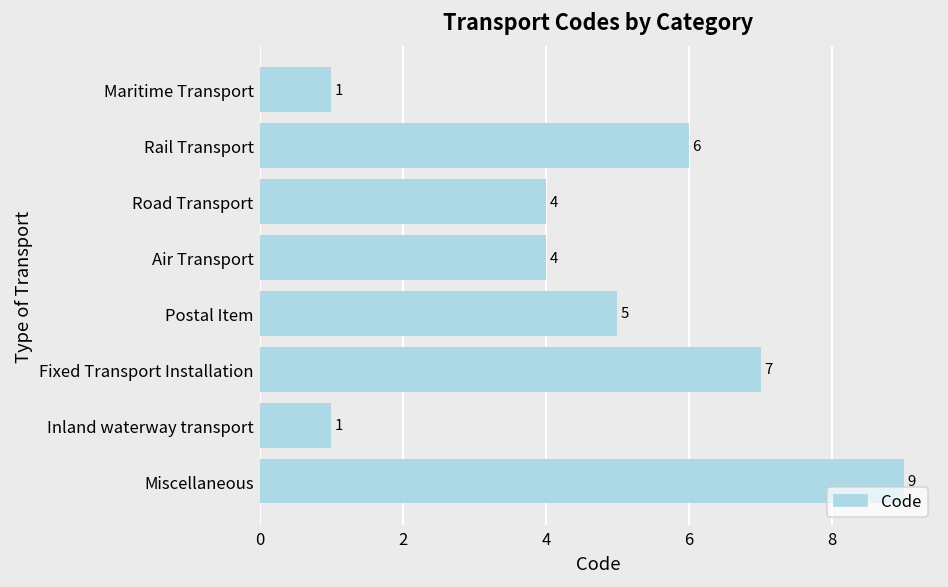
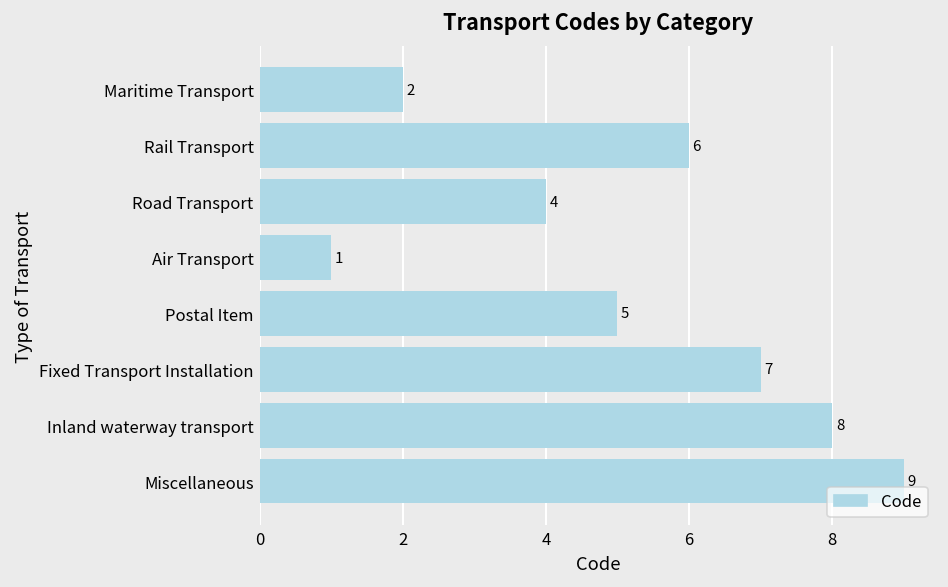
Maritime Transport: 1 -> 2
Air Transport: 4 -> 1
Inland waterway transport: 1 -> 8
